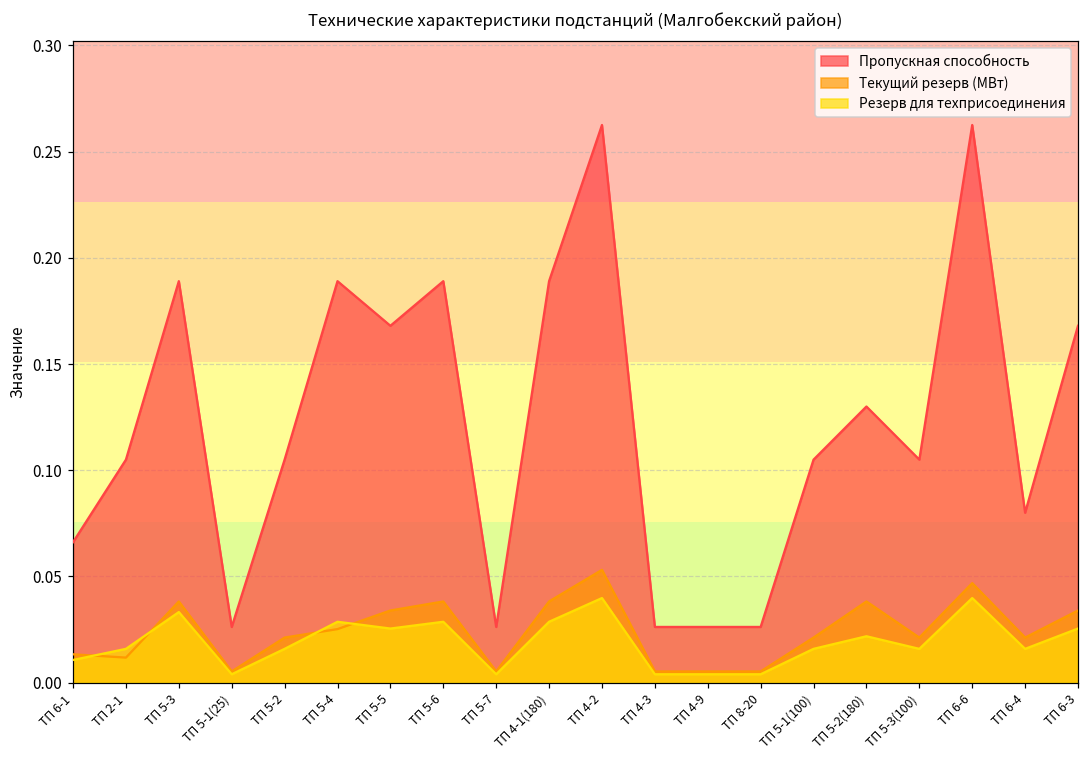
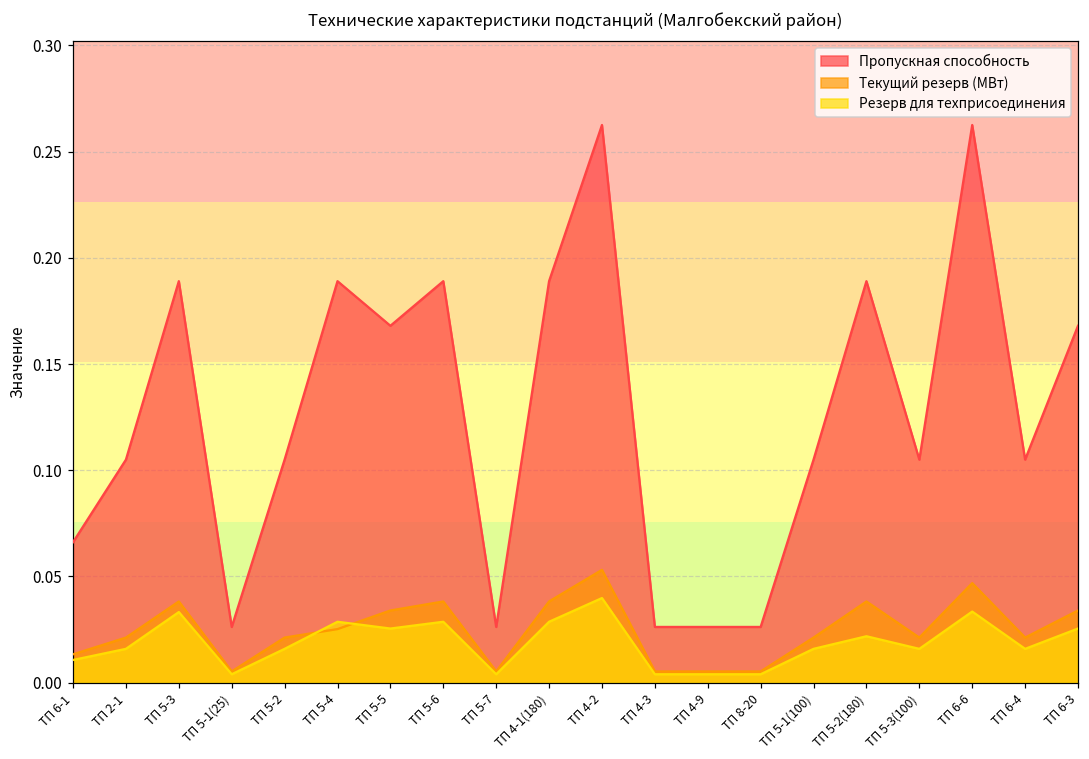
Текущий резерв (МВт), ТП 2-1: 0.012 -> 0.021
Пропускная способность, ТП 5-2(180): 0.130 -> 0.189
Резерв для техприсоединения, ТП 6-6: 0.040 -> 0.033
Пропускная способность, ТП 6-4: 0.080 -> 0.105
